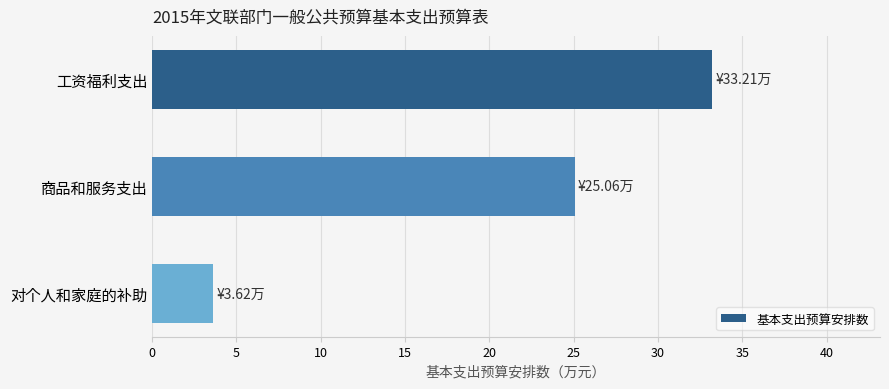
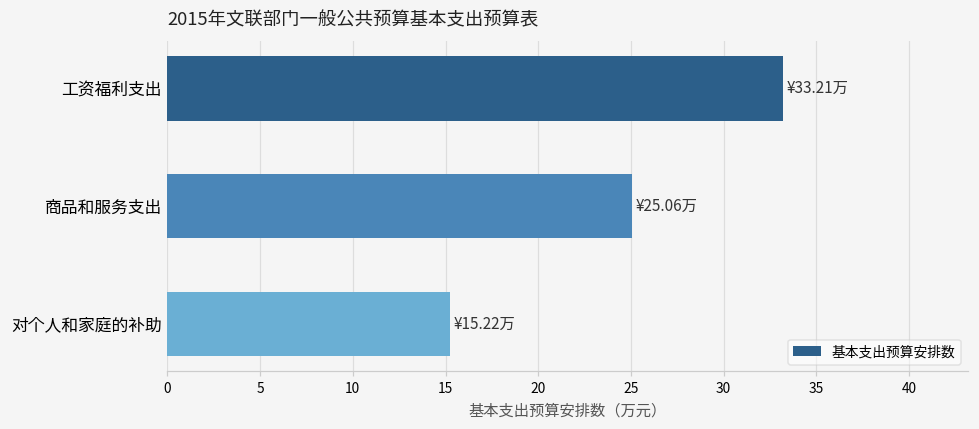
对个人和家庭的补助: ¥3.62万 -> ¥15.22万
